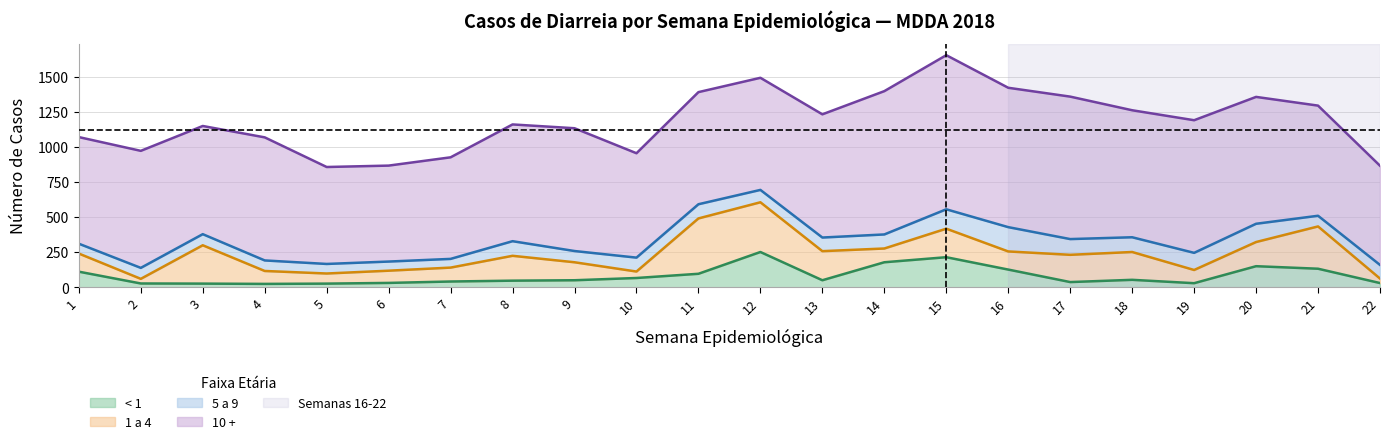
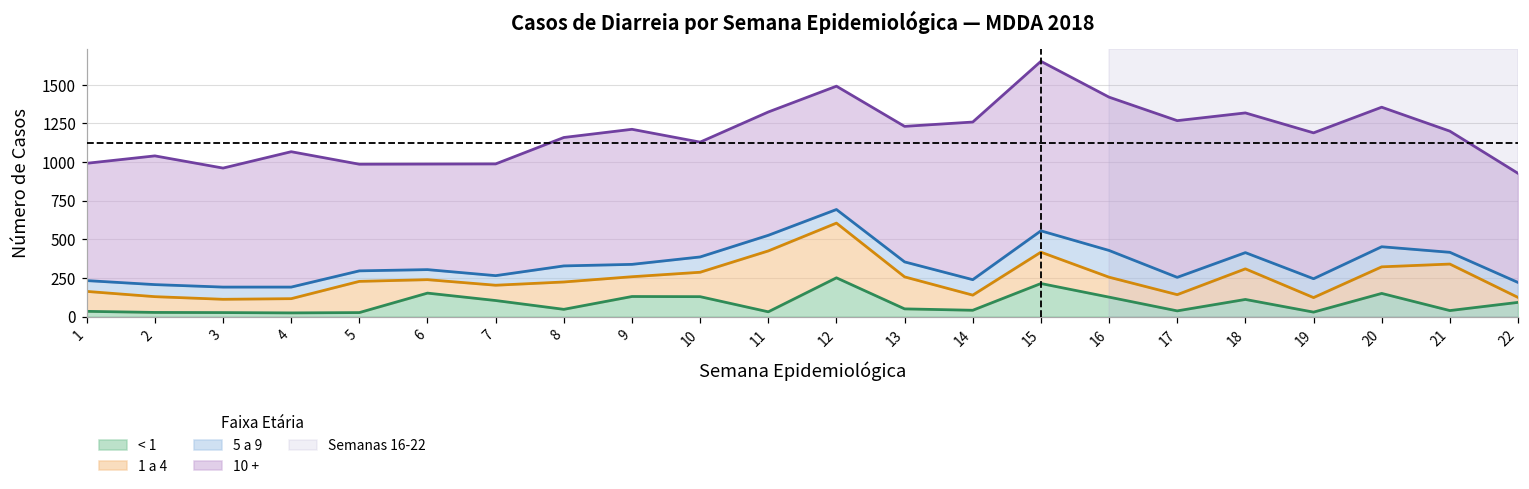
< 1, 1: 110 -> 30
1 a 4, 2: 30 -> 100
1 a 4, 3: 270 -> 90
1 a 4, 5: 70 -> 200
< 1, 6: 30 -> 150
< 1, 7: 40 -> 100
< 1, 9: 50 -> 130
< 1, 10: 70 -> 130
1 a 4, 10: 50 -> 160
< 1, 11: 100 -> 30
< 1, 14: 180 -> 40
1 a 4, 17: 190 -> 110
< 1, 18: 50 -> 110
< 1, 21: 130 -> 40
< 1, 22: 30 -> 90
